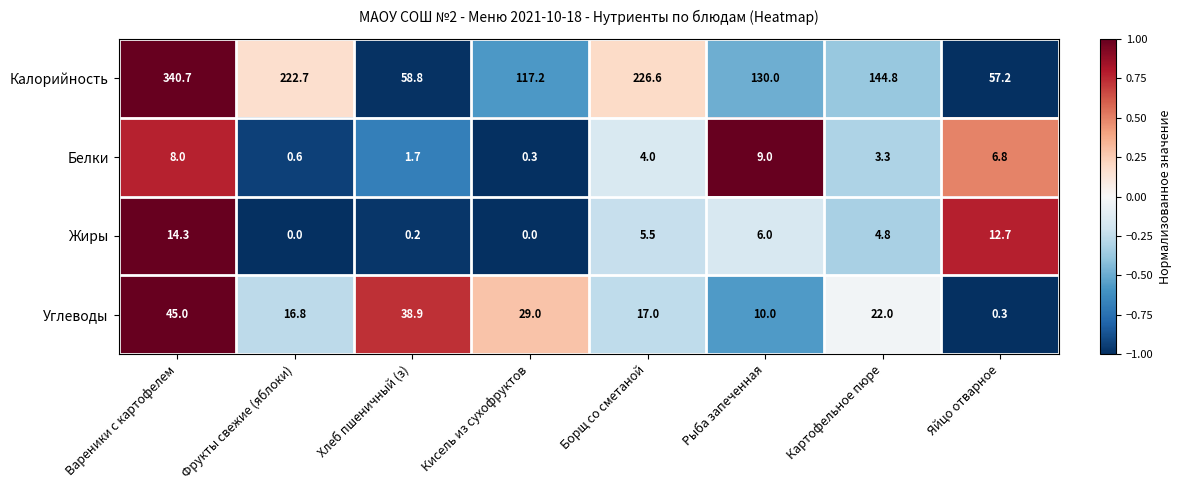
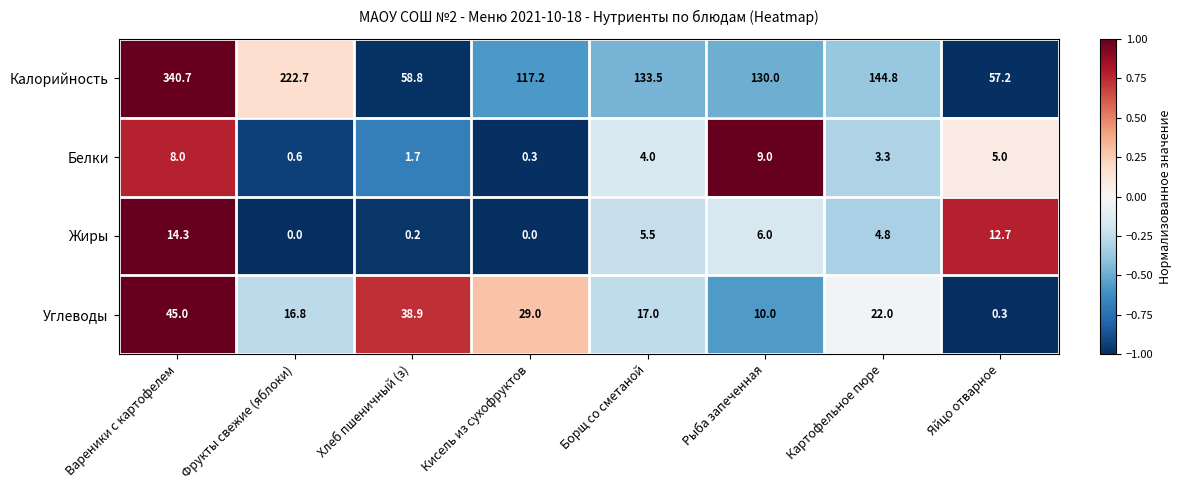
Калорийность, Борщ со сметаной: 226.6 -> 133.5
Белки, Яйцо отварное: 6.8 -> 5.0
